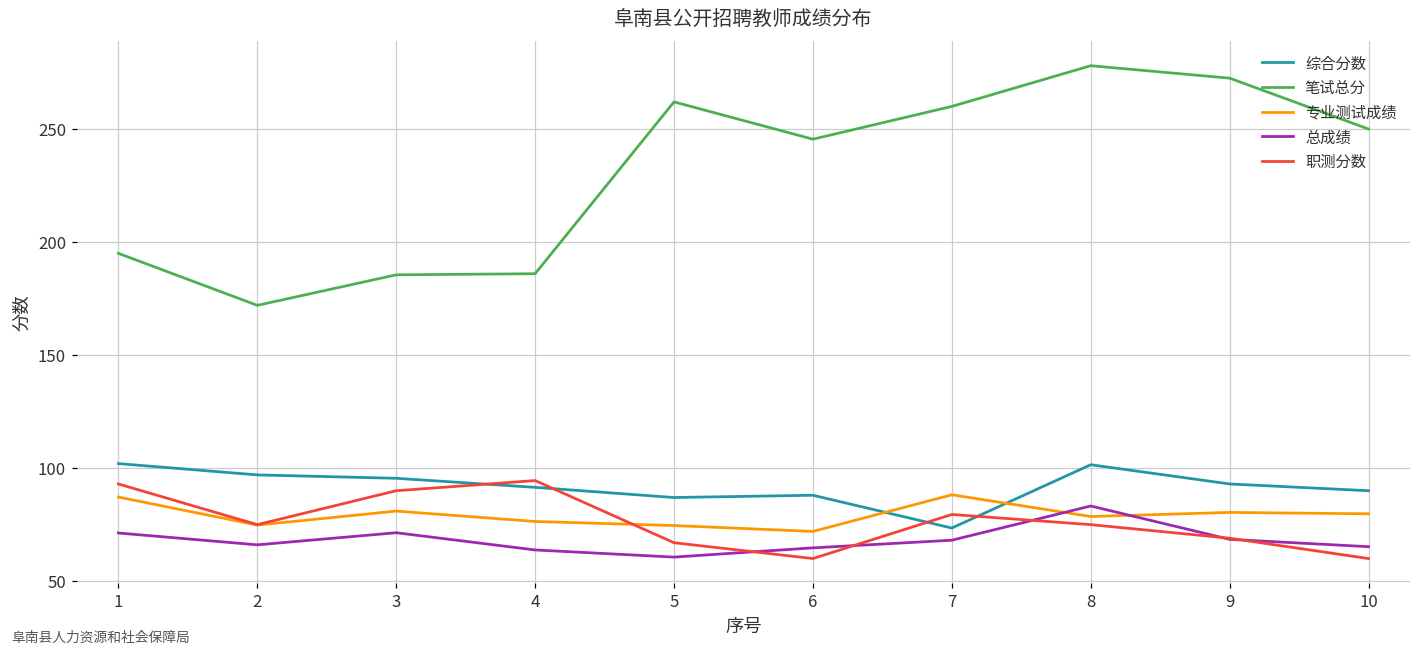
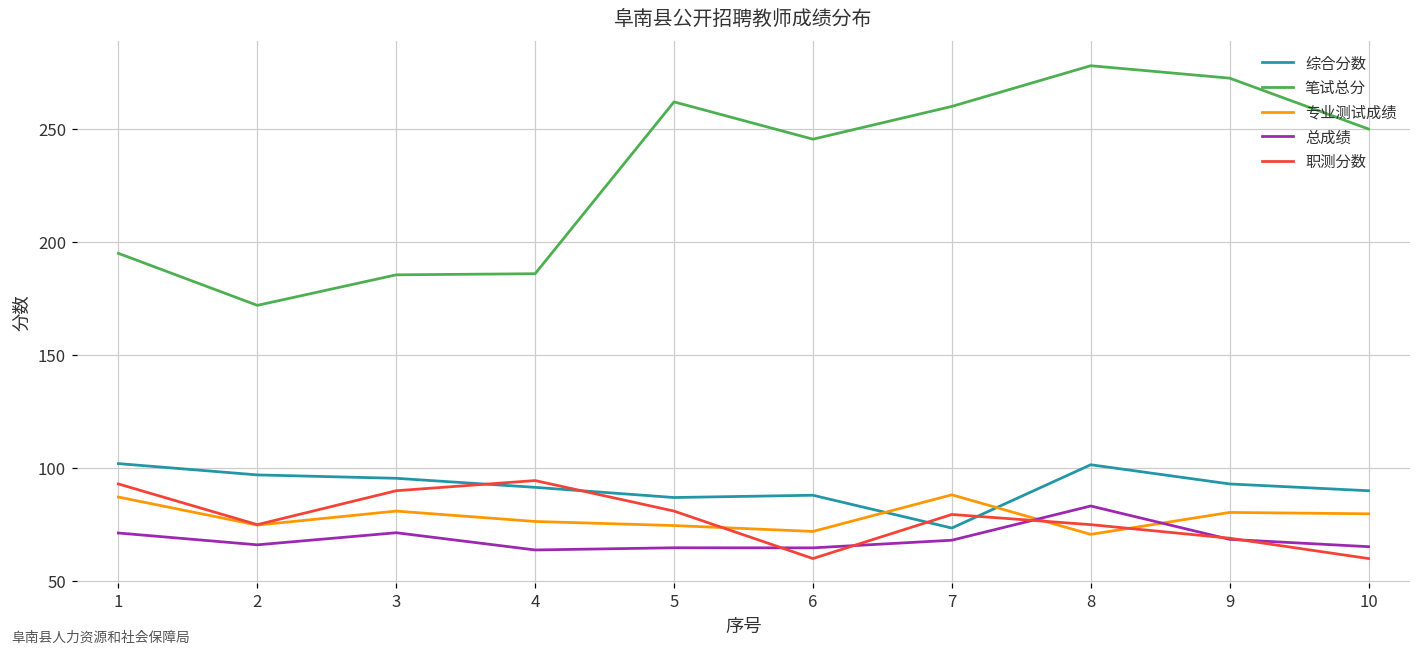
总成绩, 5: 61 -> 65
职测分数, 5: 67 -> 81
专业测试成绩, 8: 79 -> 71
